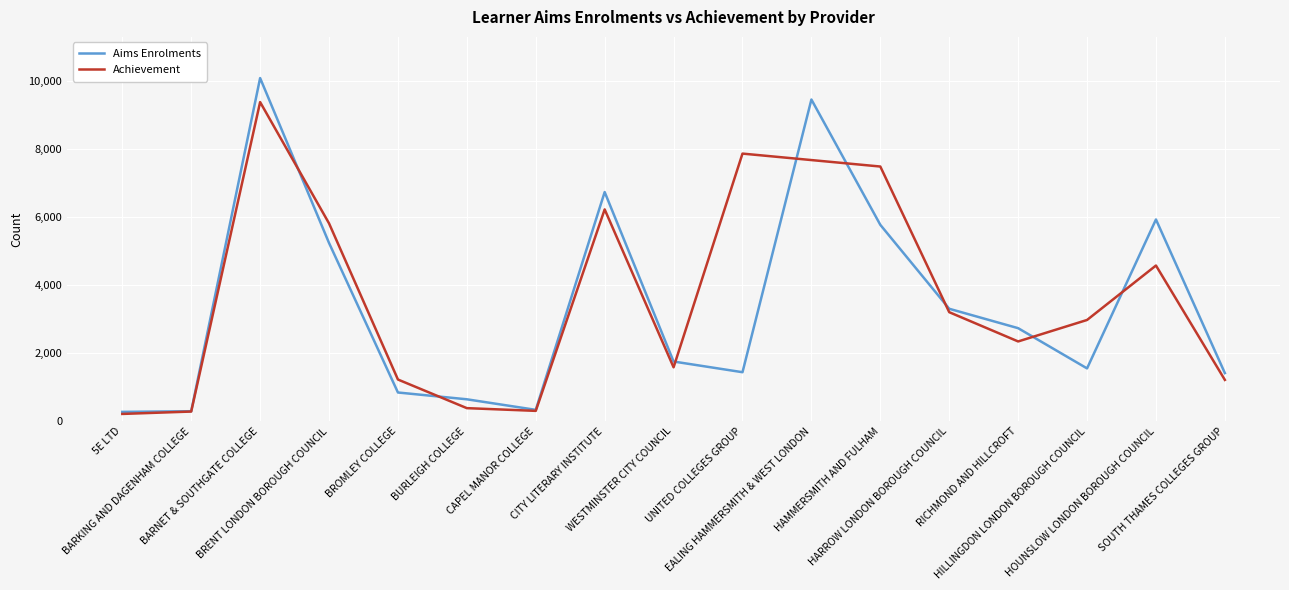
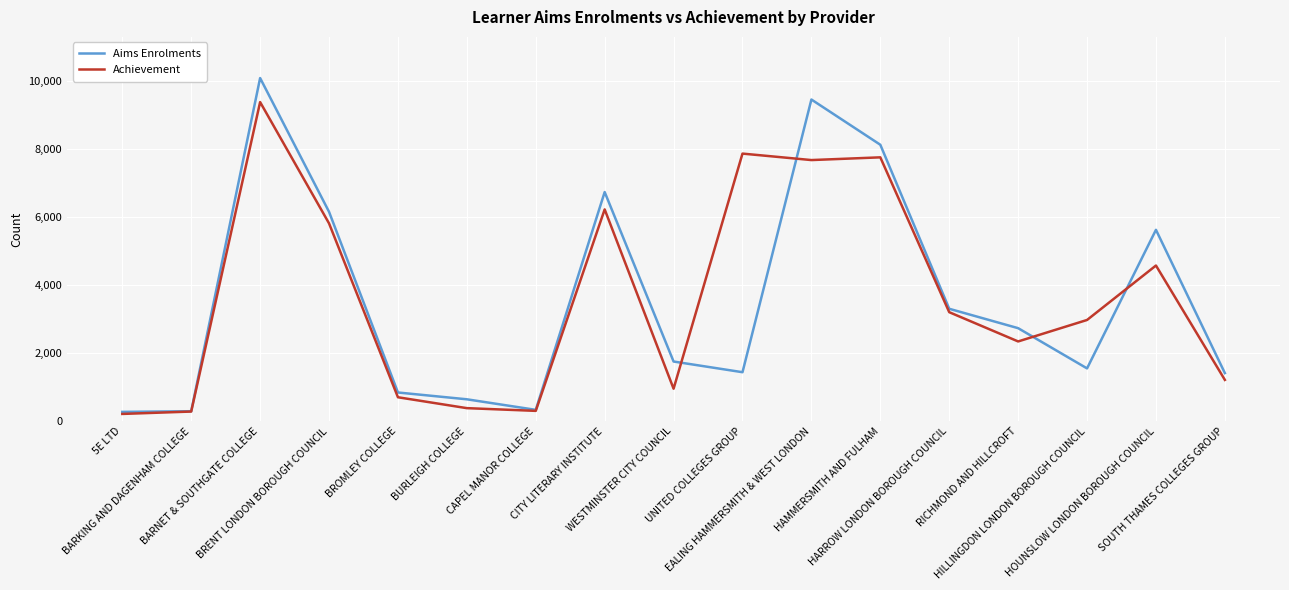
Aims Enrolments, BRENT LONDON BOROUGH COUNCIL: 5,200 -> 6,200
Achievement, BROMLEY COLLEGE: 1,200 -> 700
Achievement, WESTMINSTER CITY COUNCIL: 1,600 -> 1,000
Aims Enrolments, HAMMERSMITH AND FULHAM: 5,800 -> 8,100
Achievement, HAMMERSMITH AND FULHAM: 7,500 -> 7,800
Aims Enrolments, HOUNSLOW LONDON BOROUGH COUNCIL: 5,900 -> 5,600
